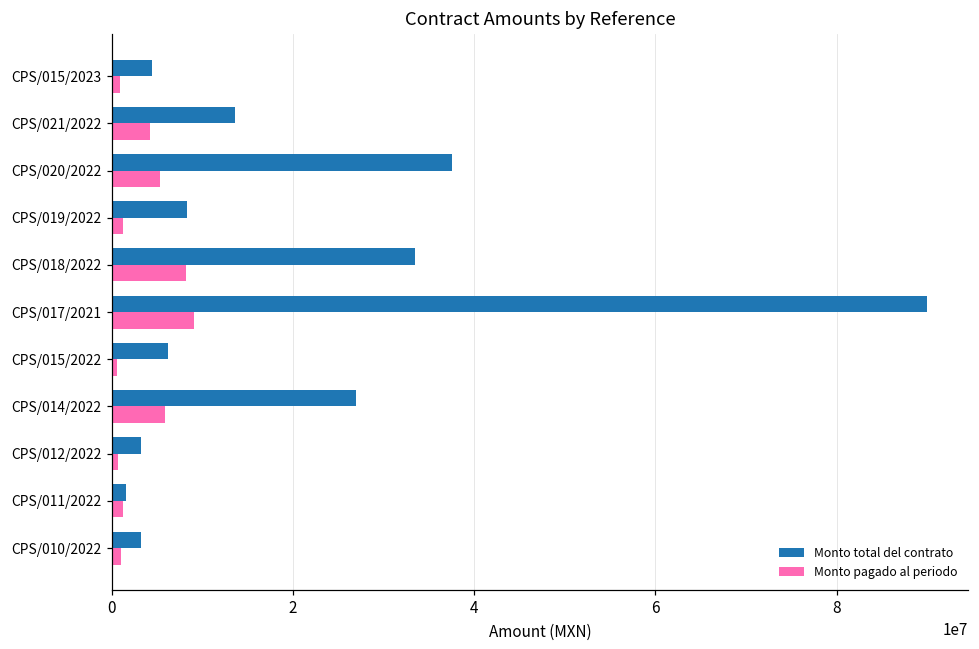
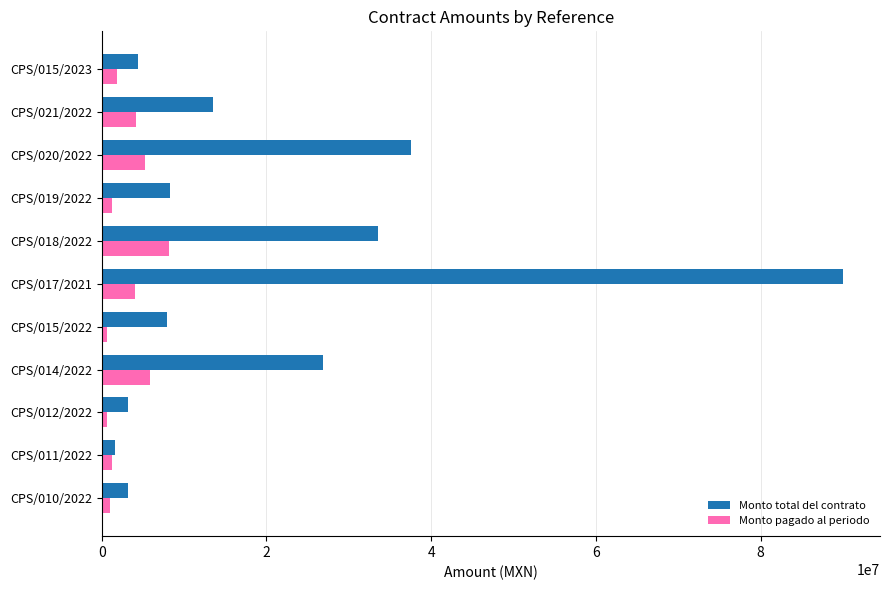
Monto pagado al periodo, CPS/015/2023: 1000000 -> 2000000
Monto pagado al periodo, CPS/017/2021: 9000000 -> 4000000
Monto total del contrato, CPS/015/2022: 6000000 -> 8000000
